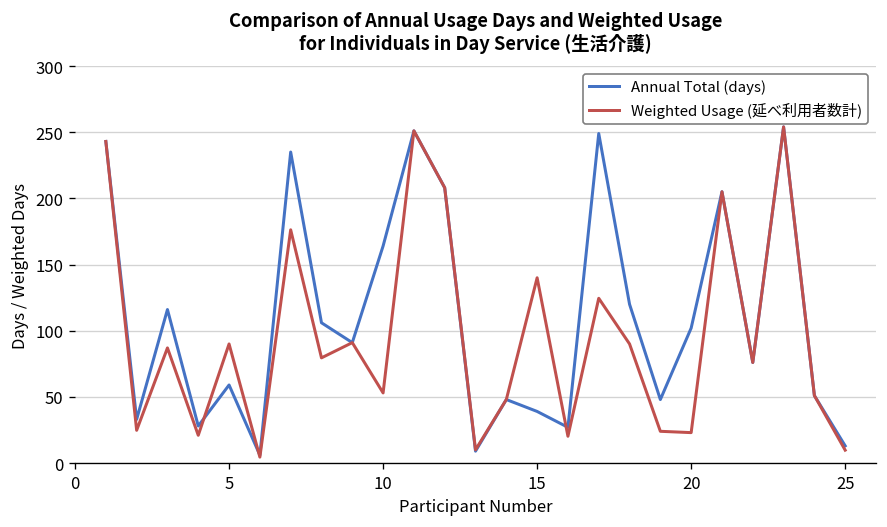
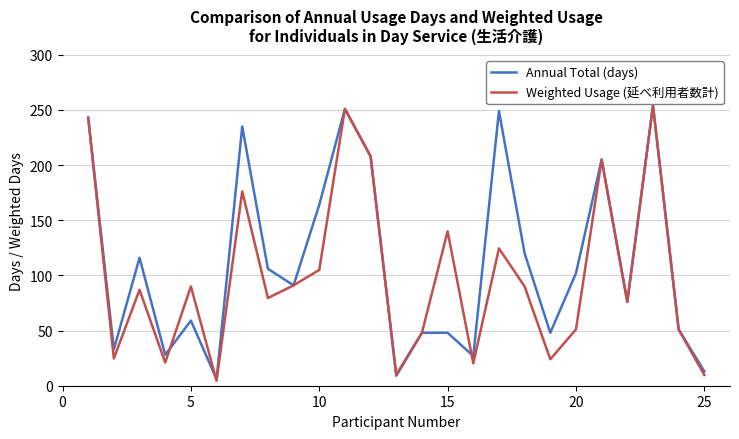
Weighted Usage (延べ利用者数計), 10: 53 -> 105
Annual Total (days), 15: 39 -> 48
Weighted Usage (延べ利用者数計), 20: 23 -> 51
